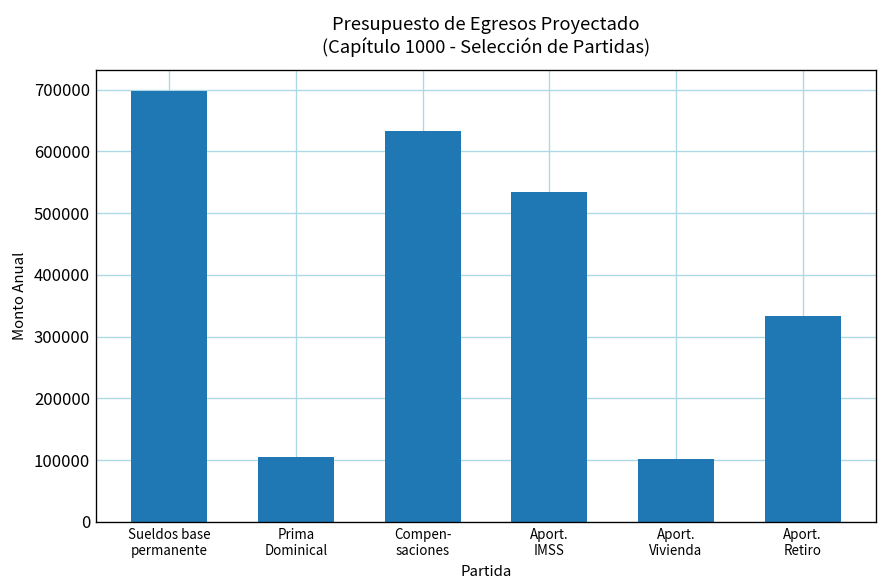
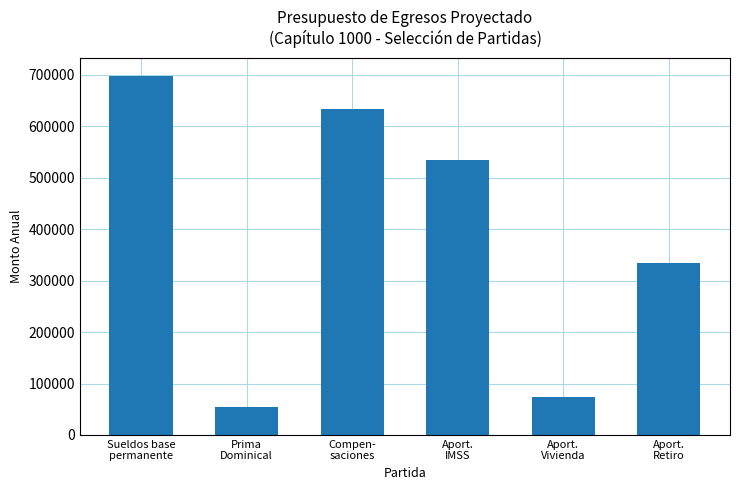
Prima Dominical: 100000 -> 50000
Aport. Vivienda: 100000 -> 70000
